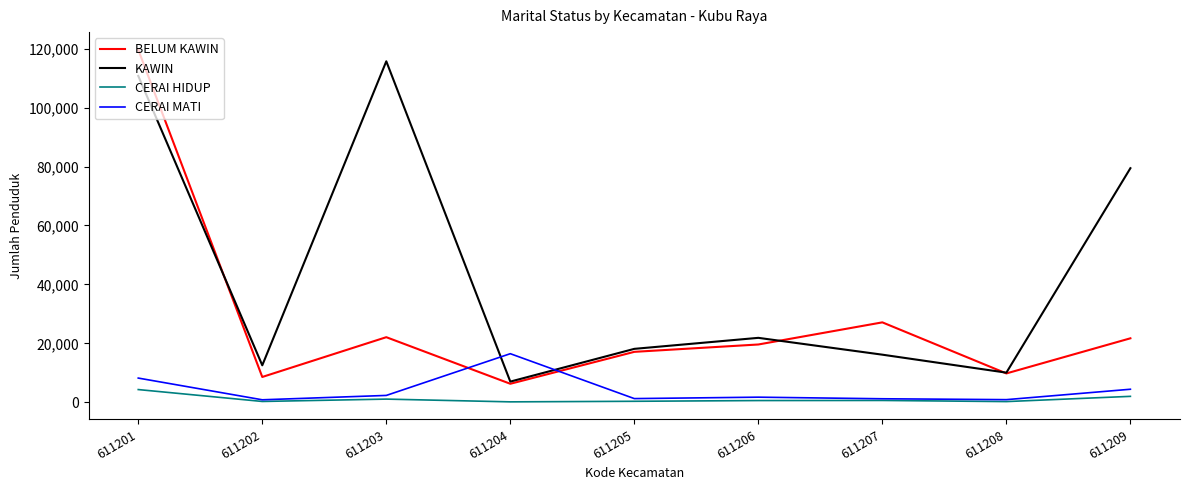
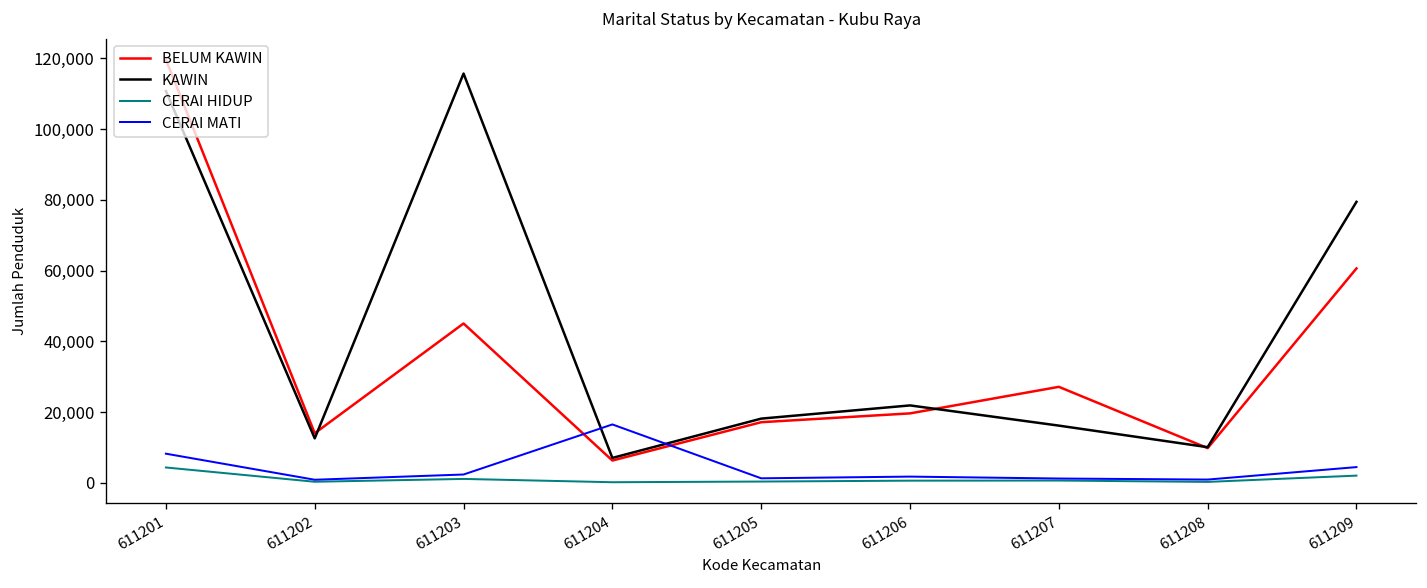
BELUM KAWIN, 611202: 9,000 -> 14,000
BELUM KAWIN, 611203: 22,000 -> 45,000
BELUM KAWIN, 611209: 22,000 -> 61,000
